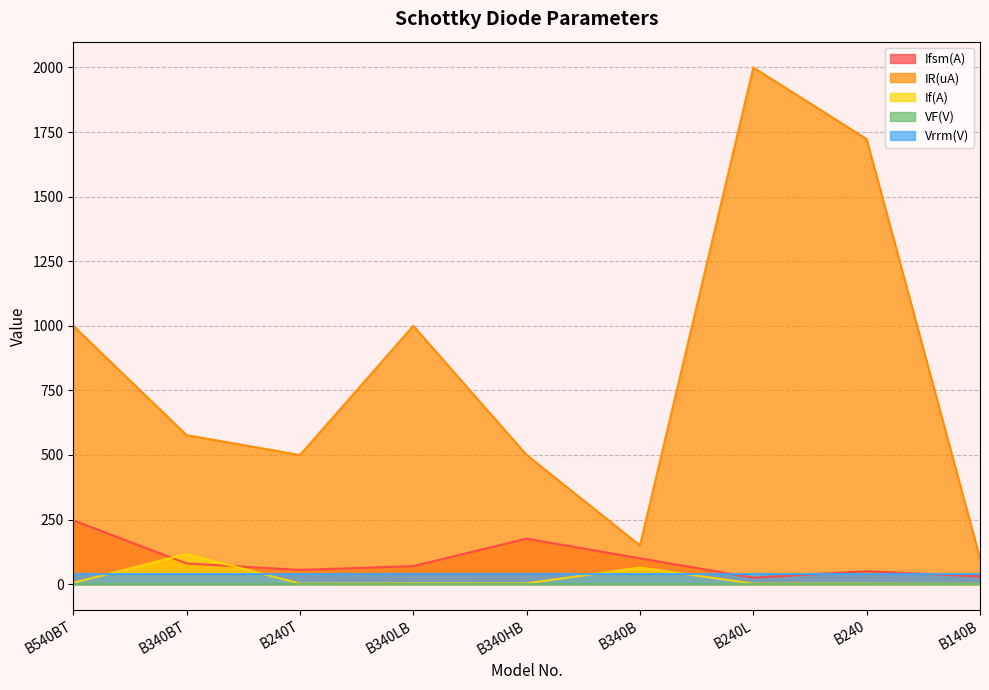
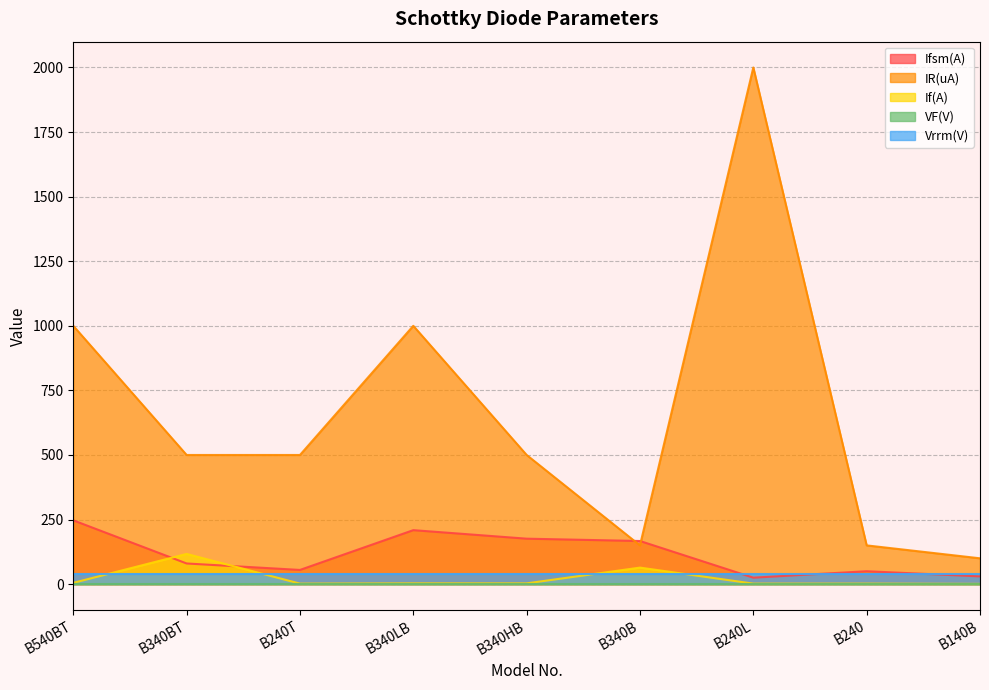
IR(uA), B340BT: 580 -> 500
Ifsm(A), B340LB: 70 -> 210
Ifsm(A), B340B: 100 -> 170
IR(uA), B240: 1720 -> 150
